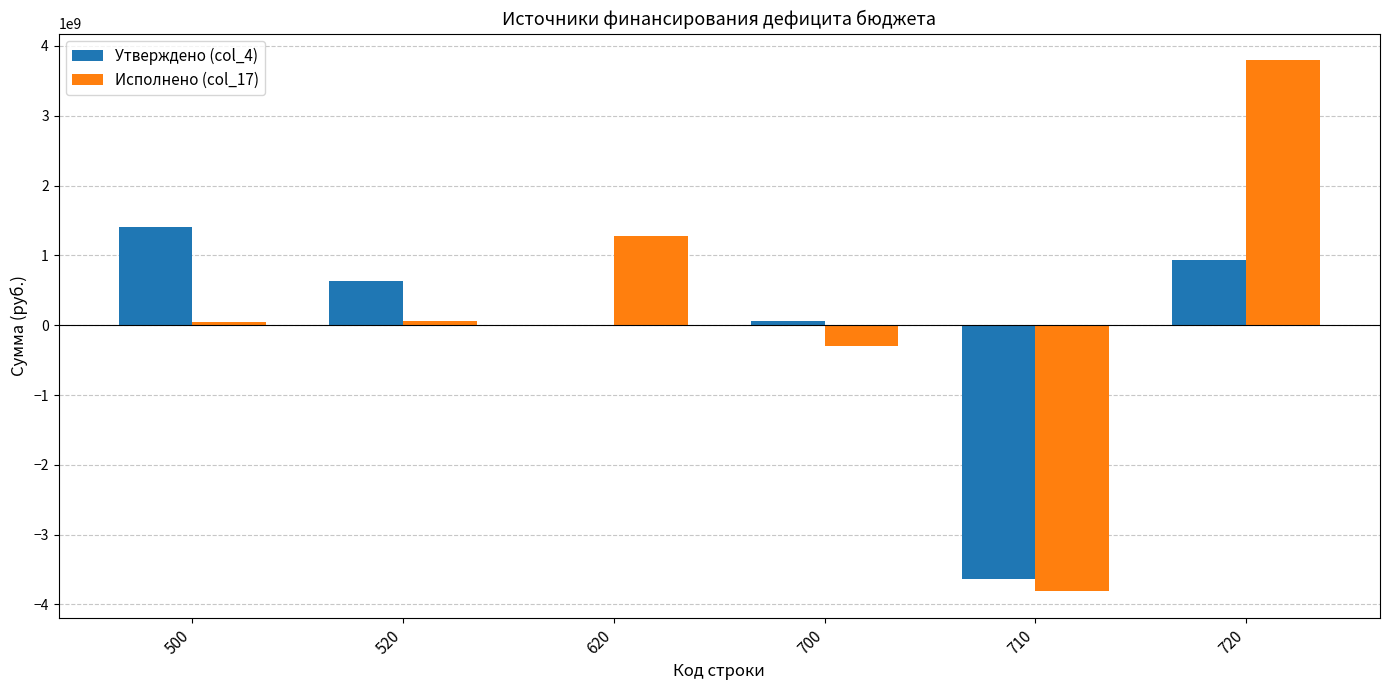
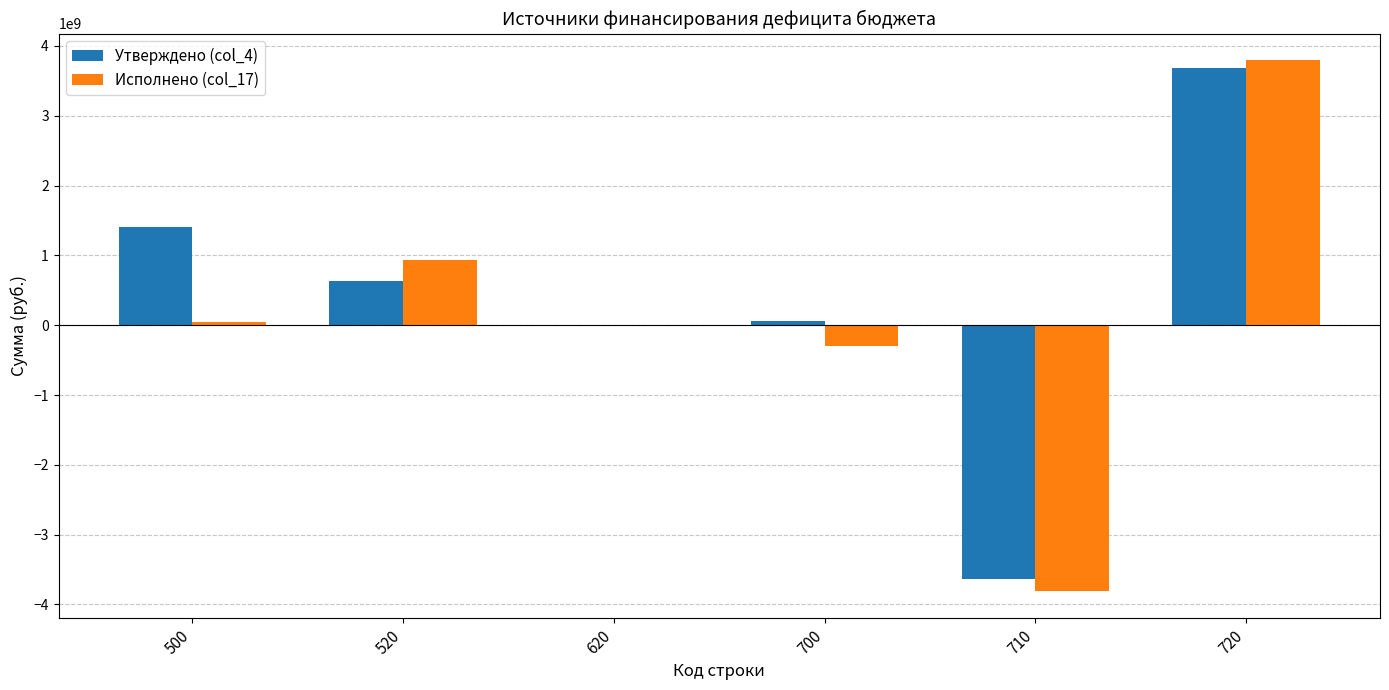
Исполнено (col_17), 520: 100000000 -> 900000000
Исполнено (col_17), 620: 1300000000 -> 0
Утверждено (col_4), 720: 900000000 -> 3700000000
